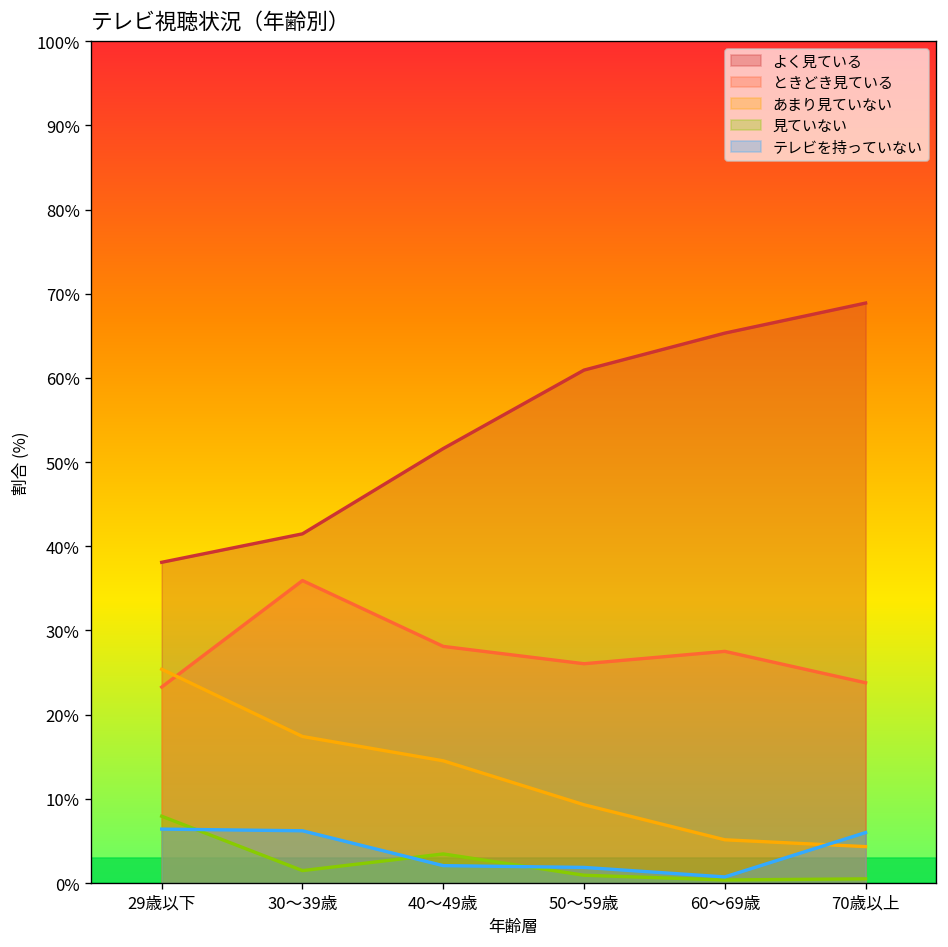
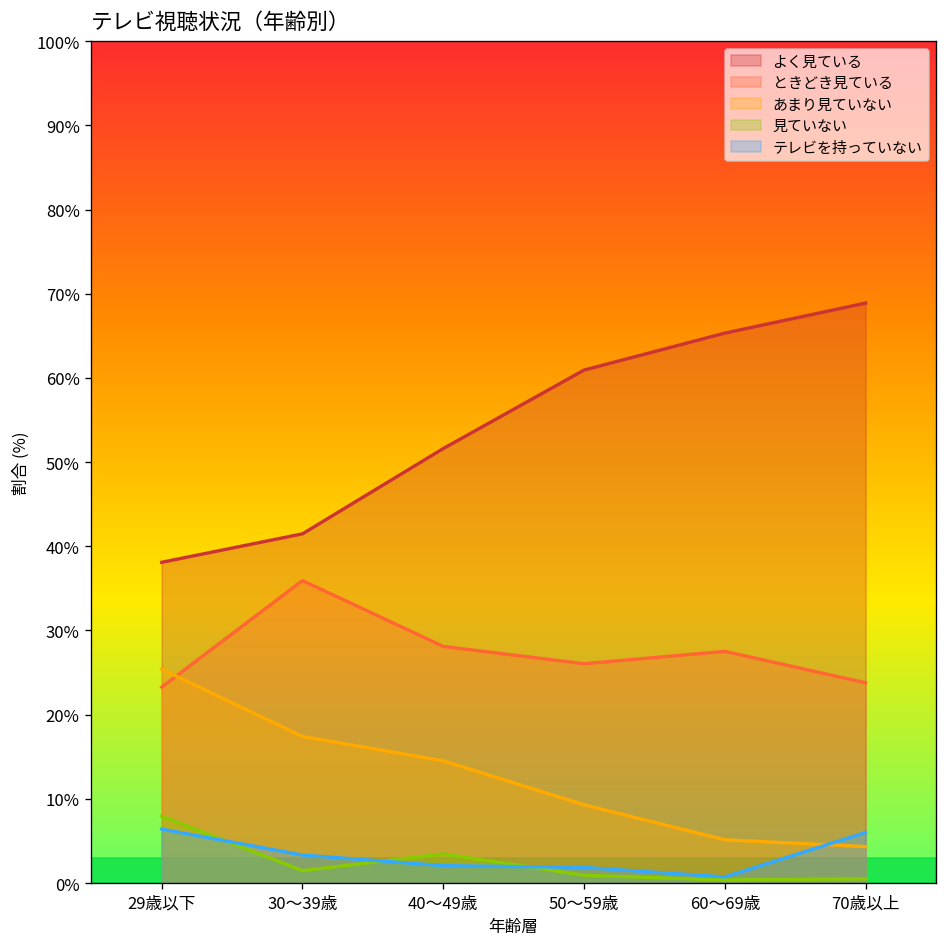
テレビを持っていない, 30～39歳: 6% -> 3%
